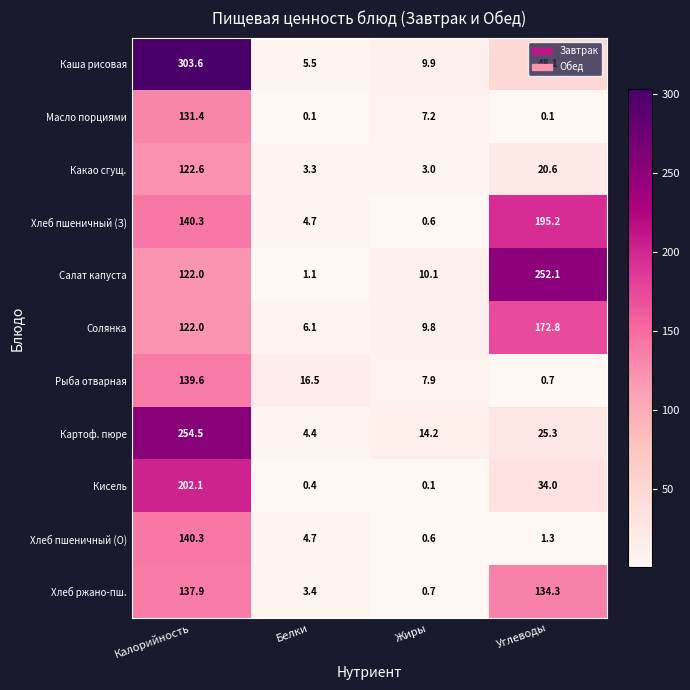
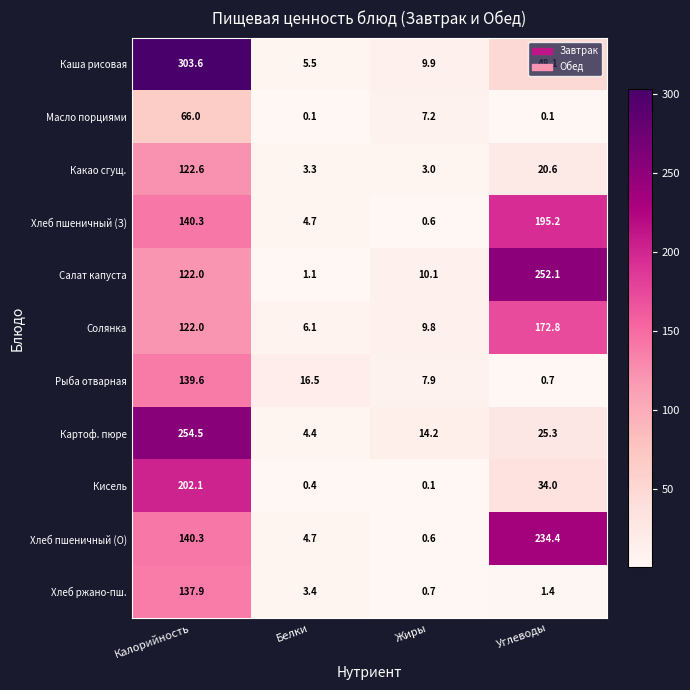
Масло порциями, Калорийность: 131.4 -> 66.0
Хлеб пшеничный (О), Углеводы: 1.3 -> 234.4
Хлеб ржано-пш., Углеводы: 134.3 -> 1.4
